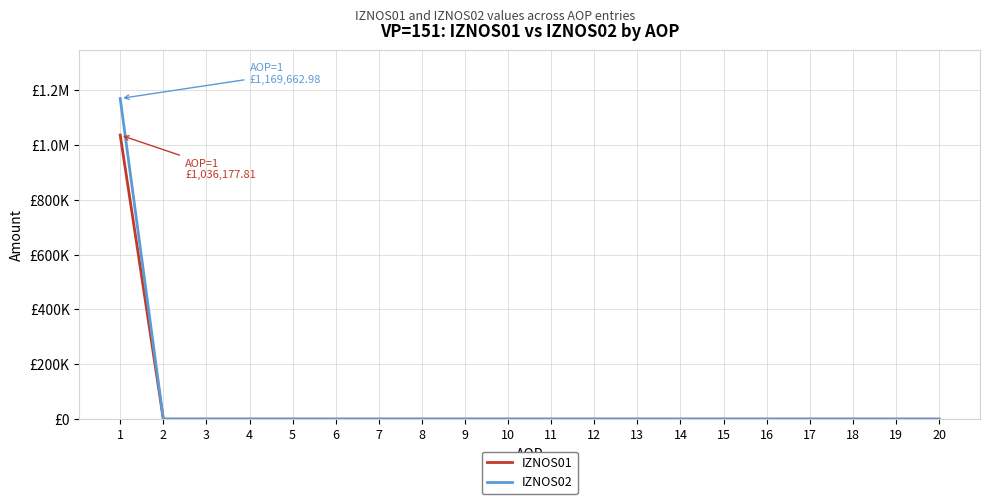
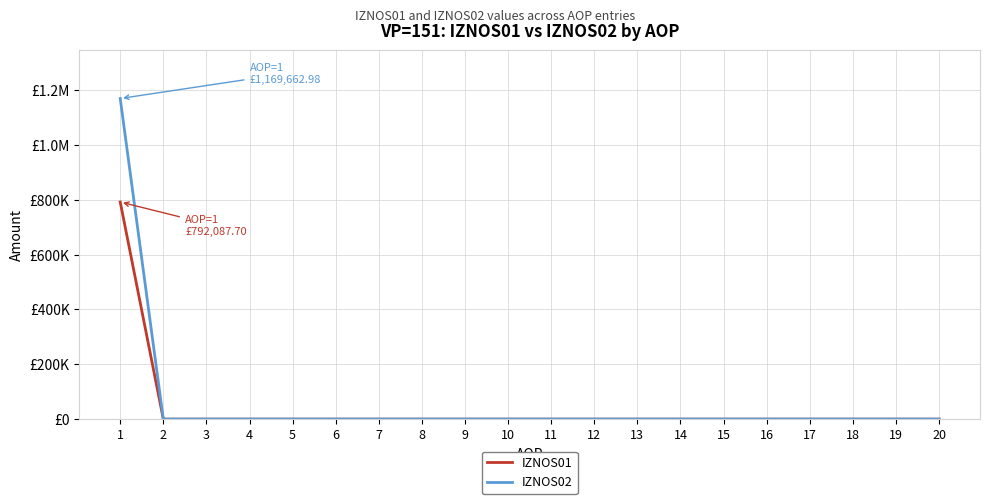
IZNOS01, 1: £1,036,177.81 -> £792,087.70
